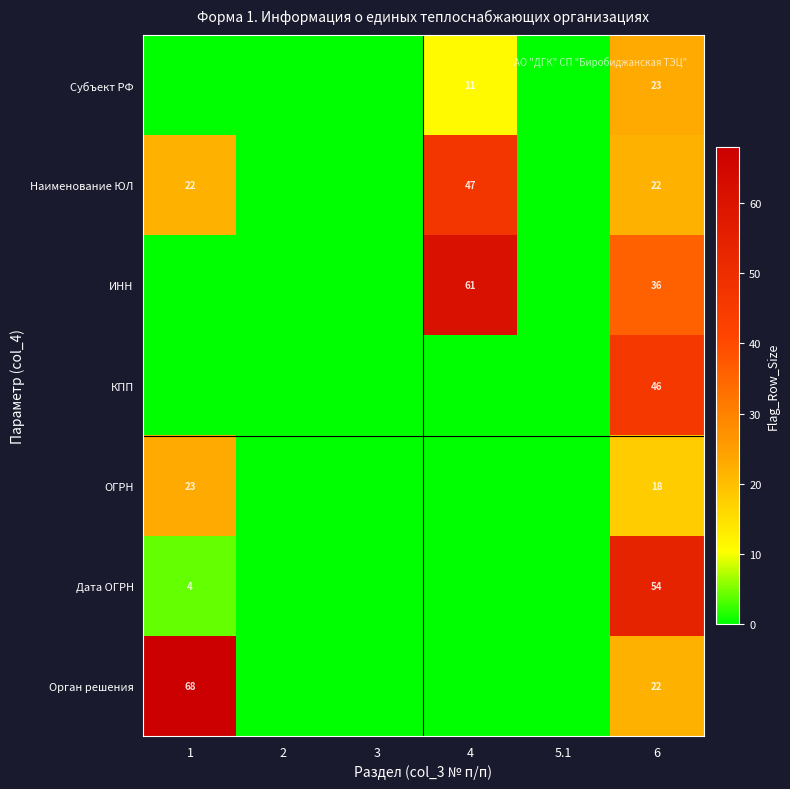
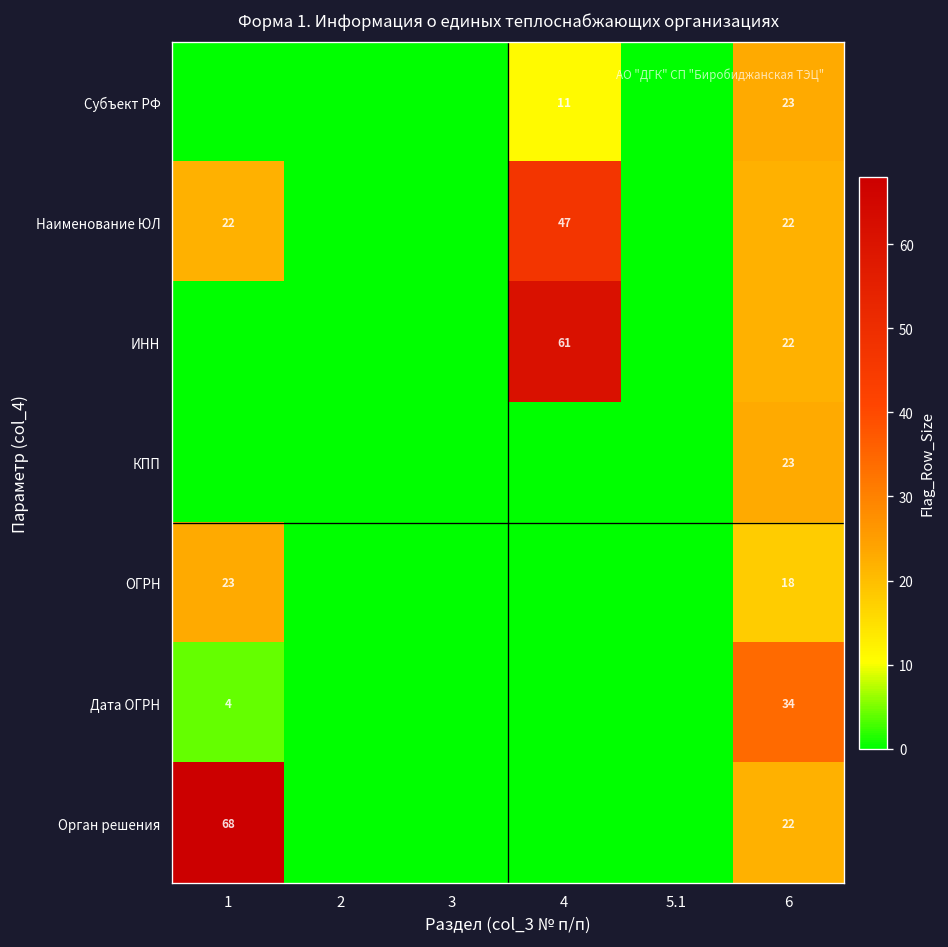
ИНН, 6: 36 -> 22
КПП, 6: 46 -> 23
Дата ОГРН, 6: 54 -> 34
